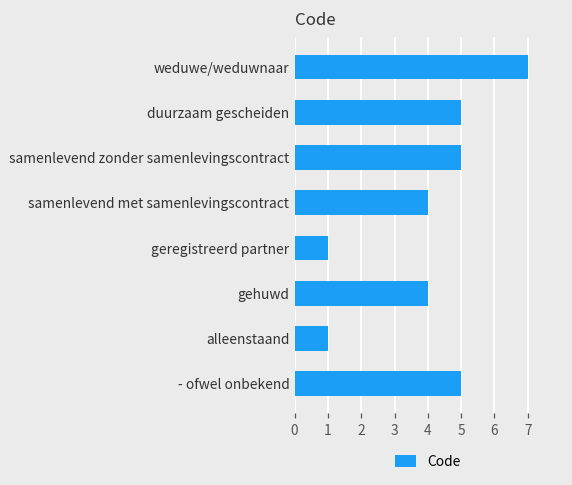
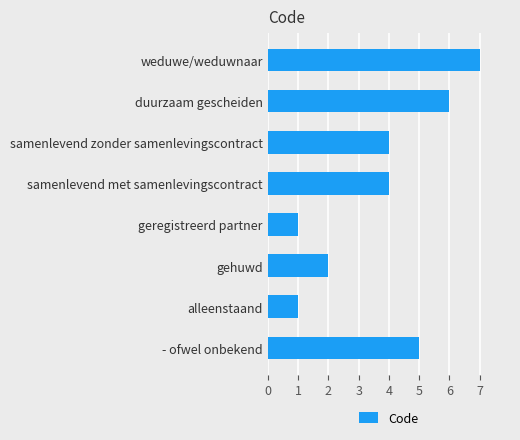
duurzaam gescheiden: 5 -> 6
samenlevend zonder samenlevingscontract: 5 -> 4
gehuwd: 4 -> 2
